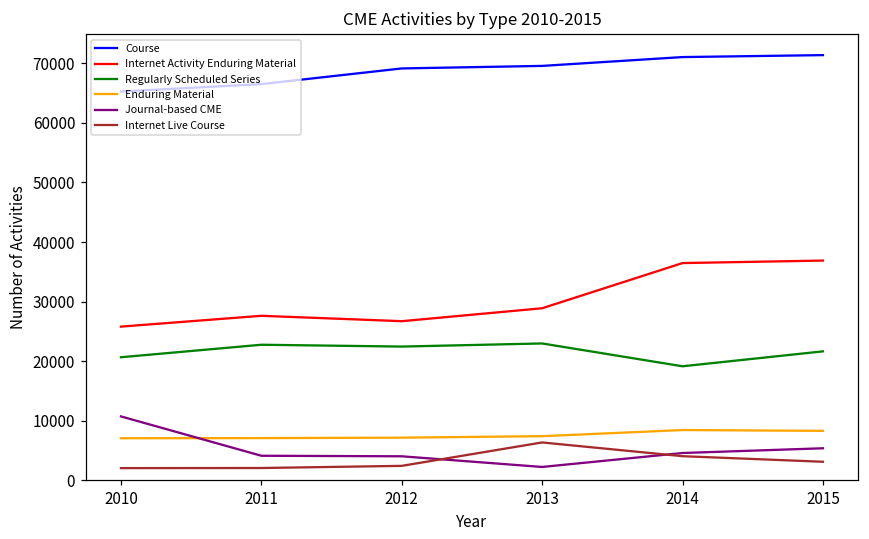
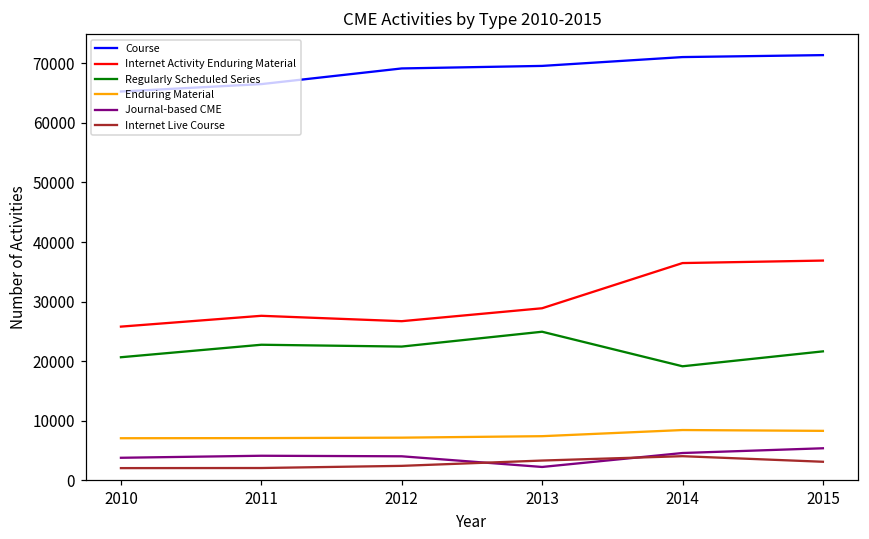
Journal-based CME, 2010: 11000 -> 4000
Regularly Scheduled Series, 2013: 23000 -> 25000
Internet Live Course, 2013: 6000 -> 3000
